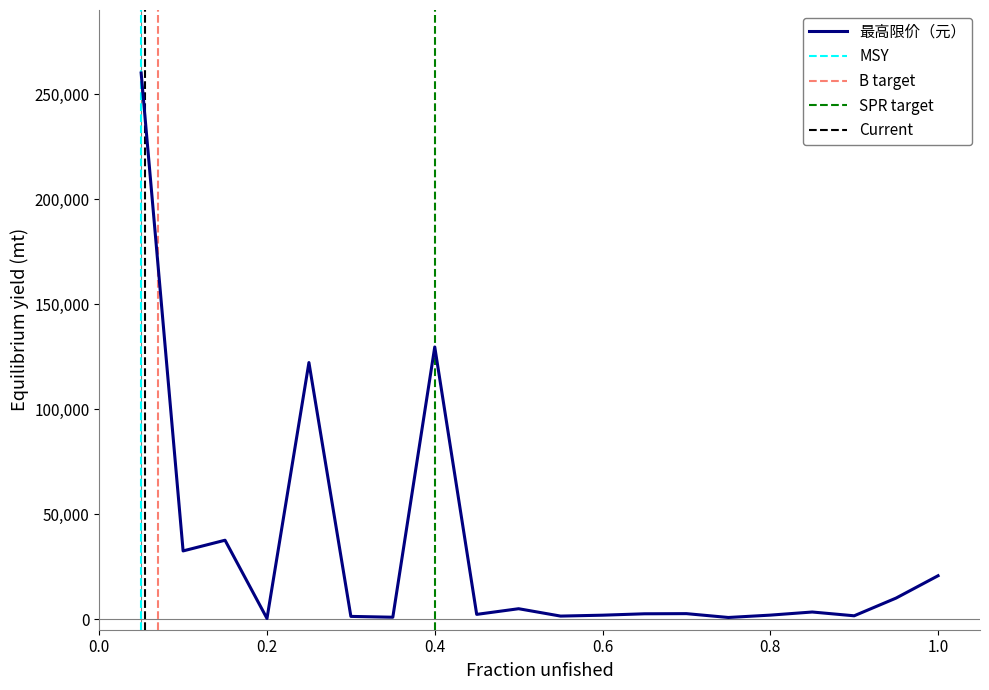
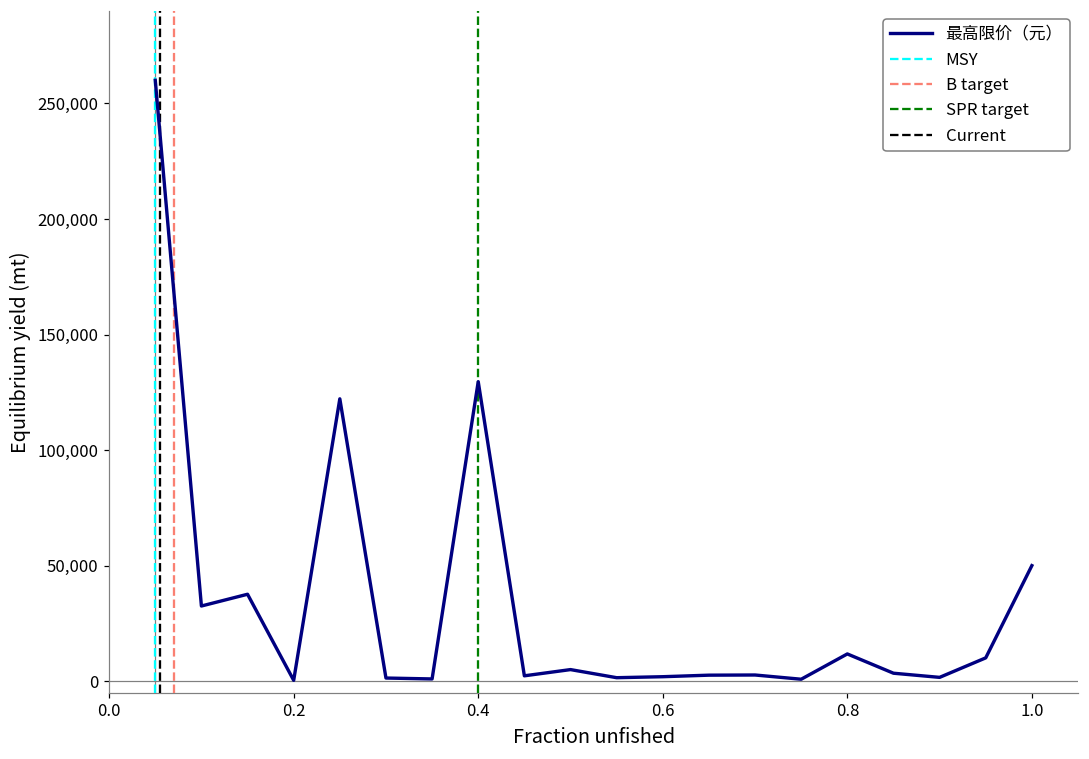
0.8: 2,000 -> 12,000
1.0: 21,000 -> 50,000
